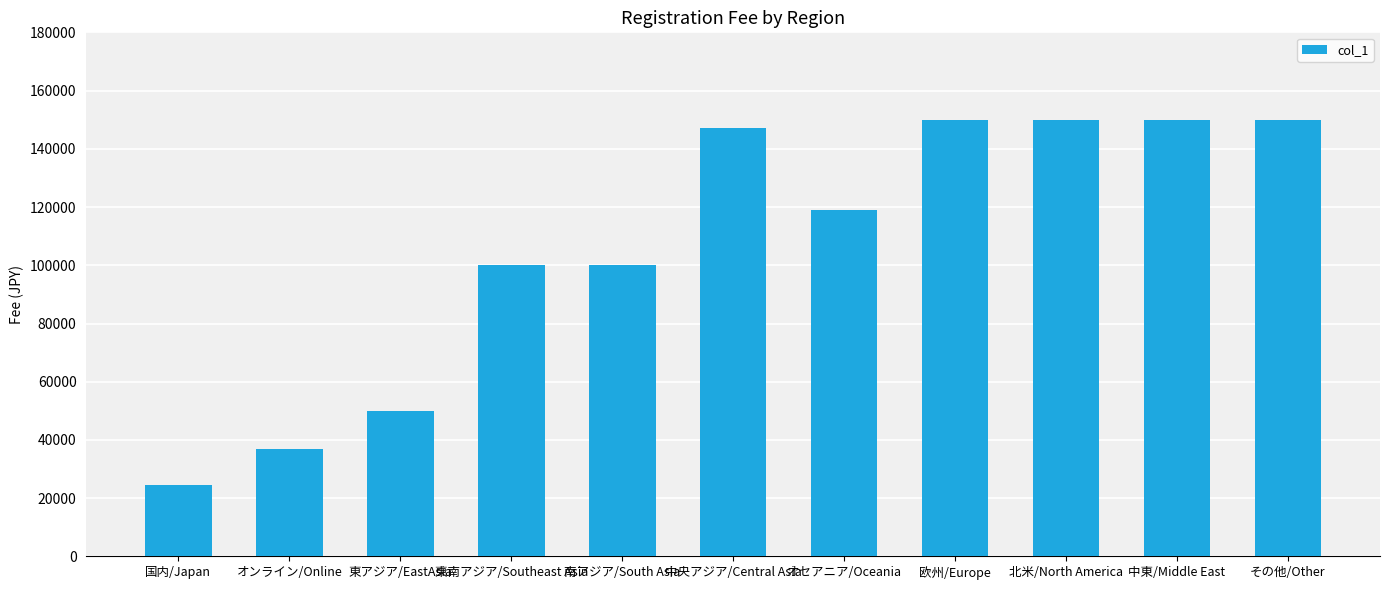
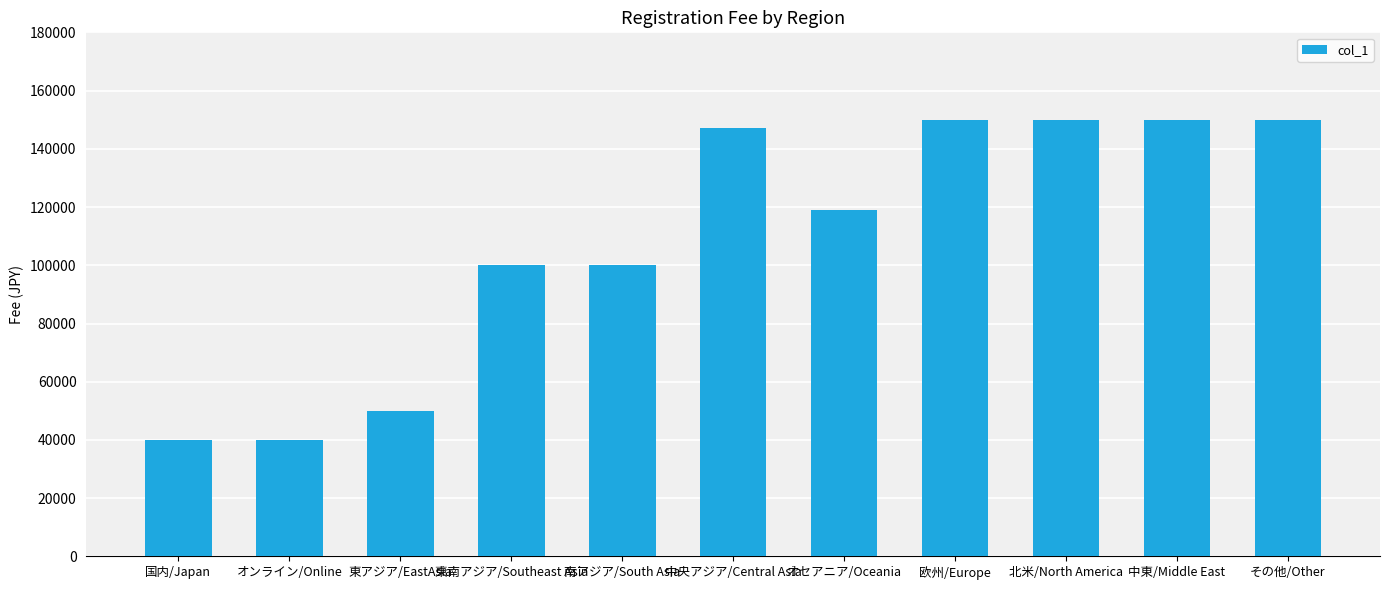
国内/Japan: 25000 -> 40000
オンライン/Online: 37000 -> 40000
